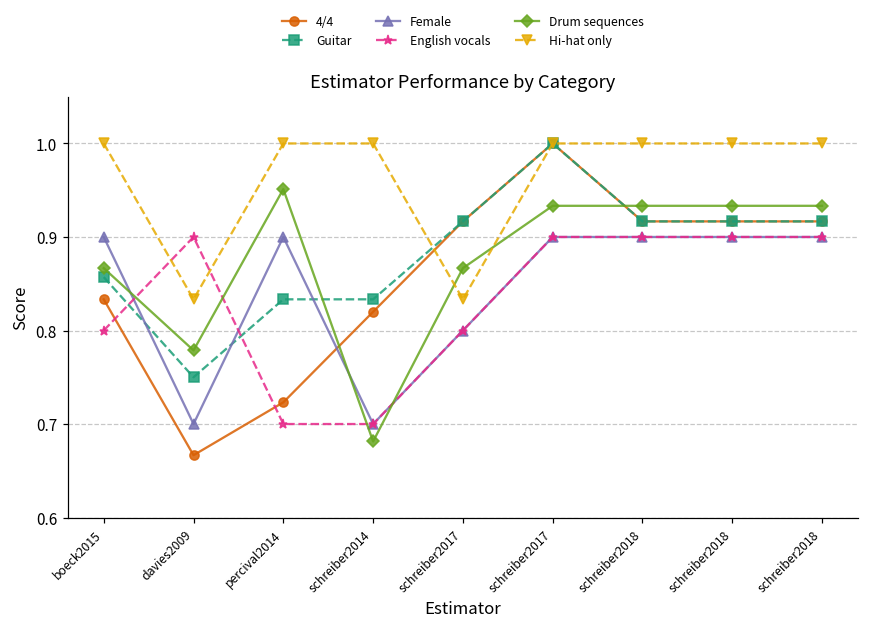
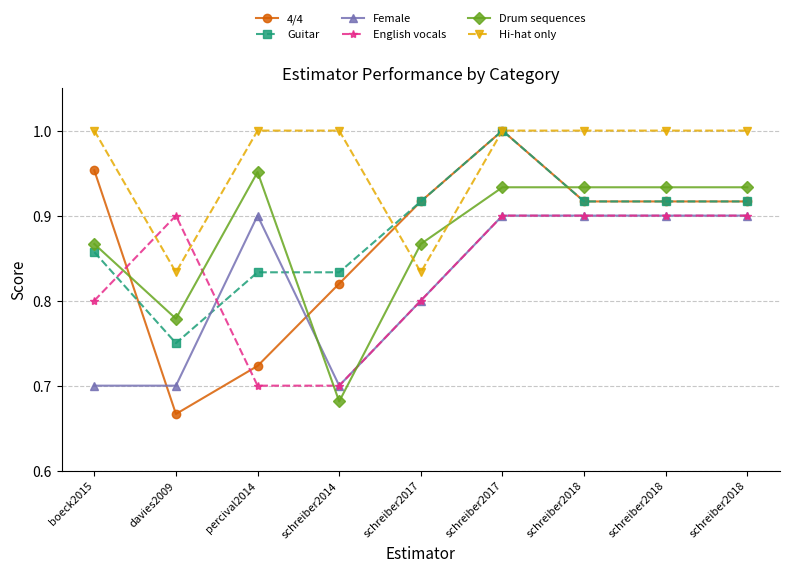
4/4, boeck2015: 0.83 -> 0.95
Female, boeck2015: 0.9 -> 0.7
